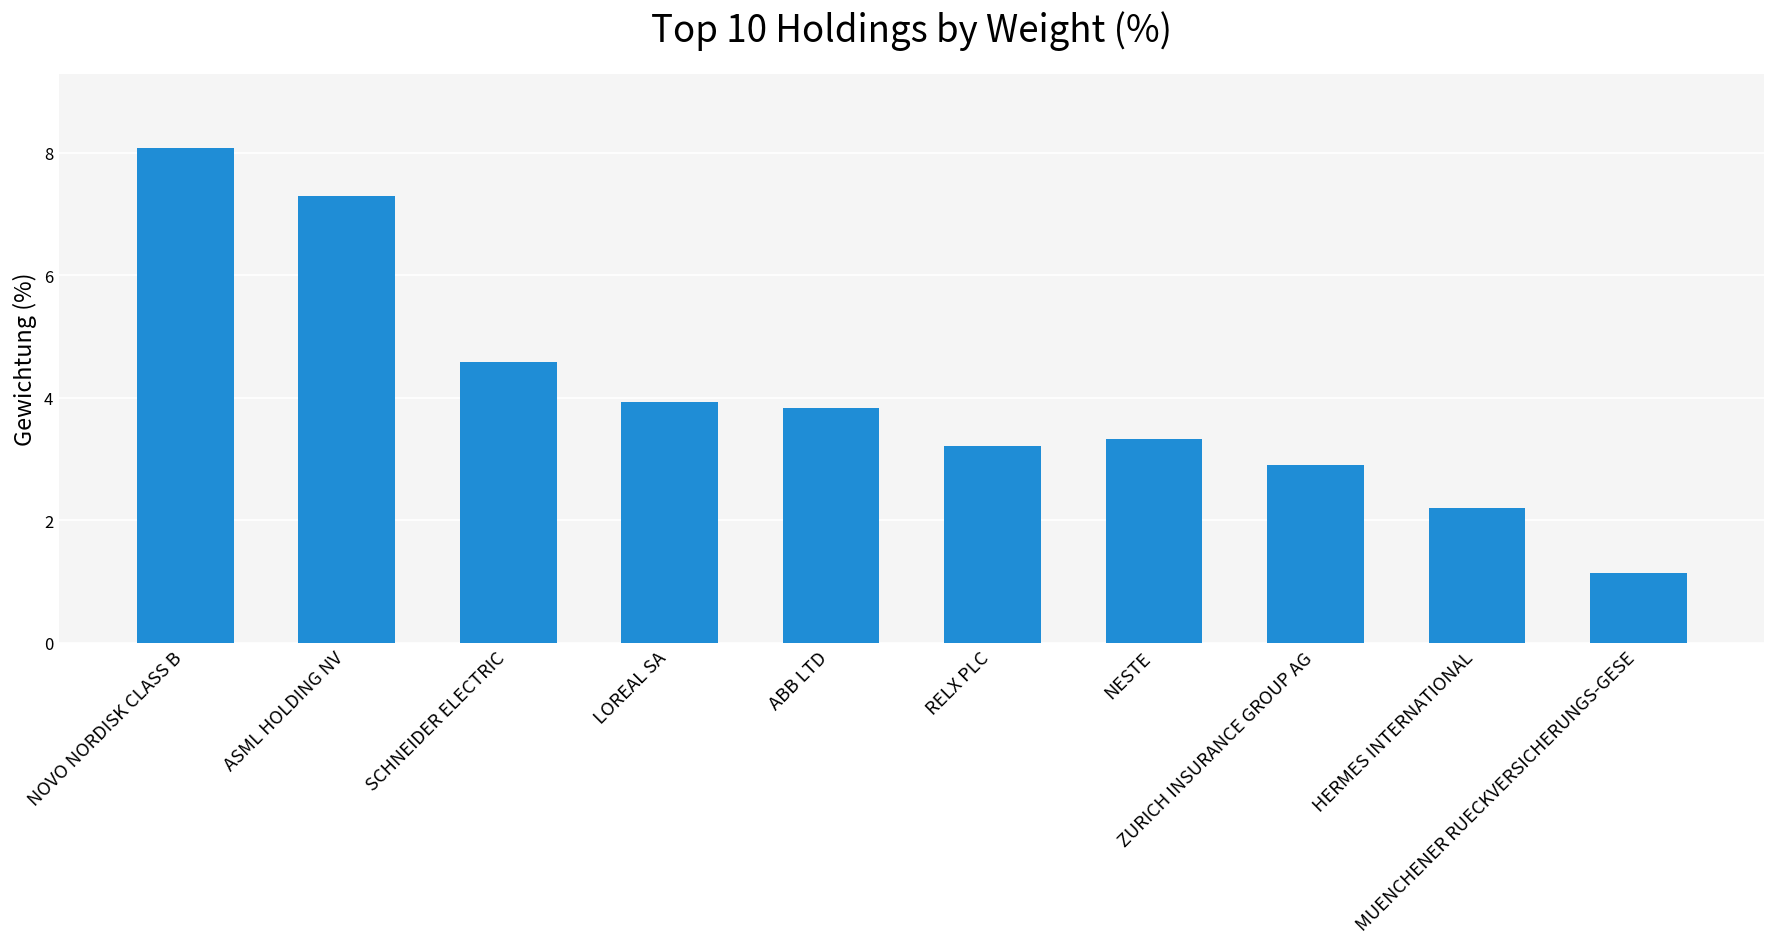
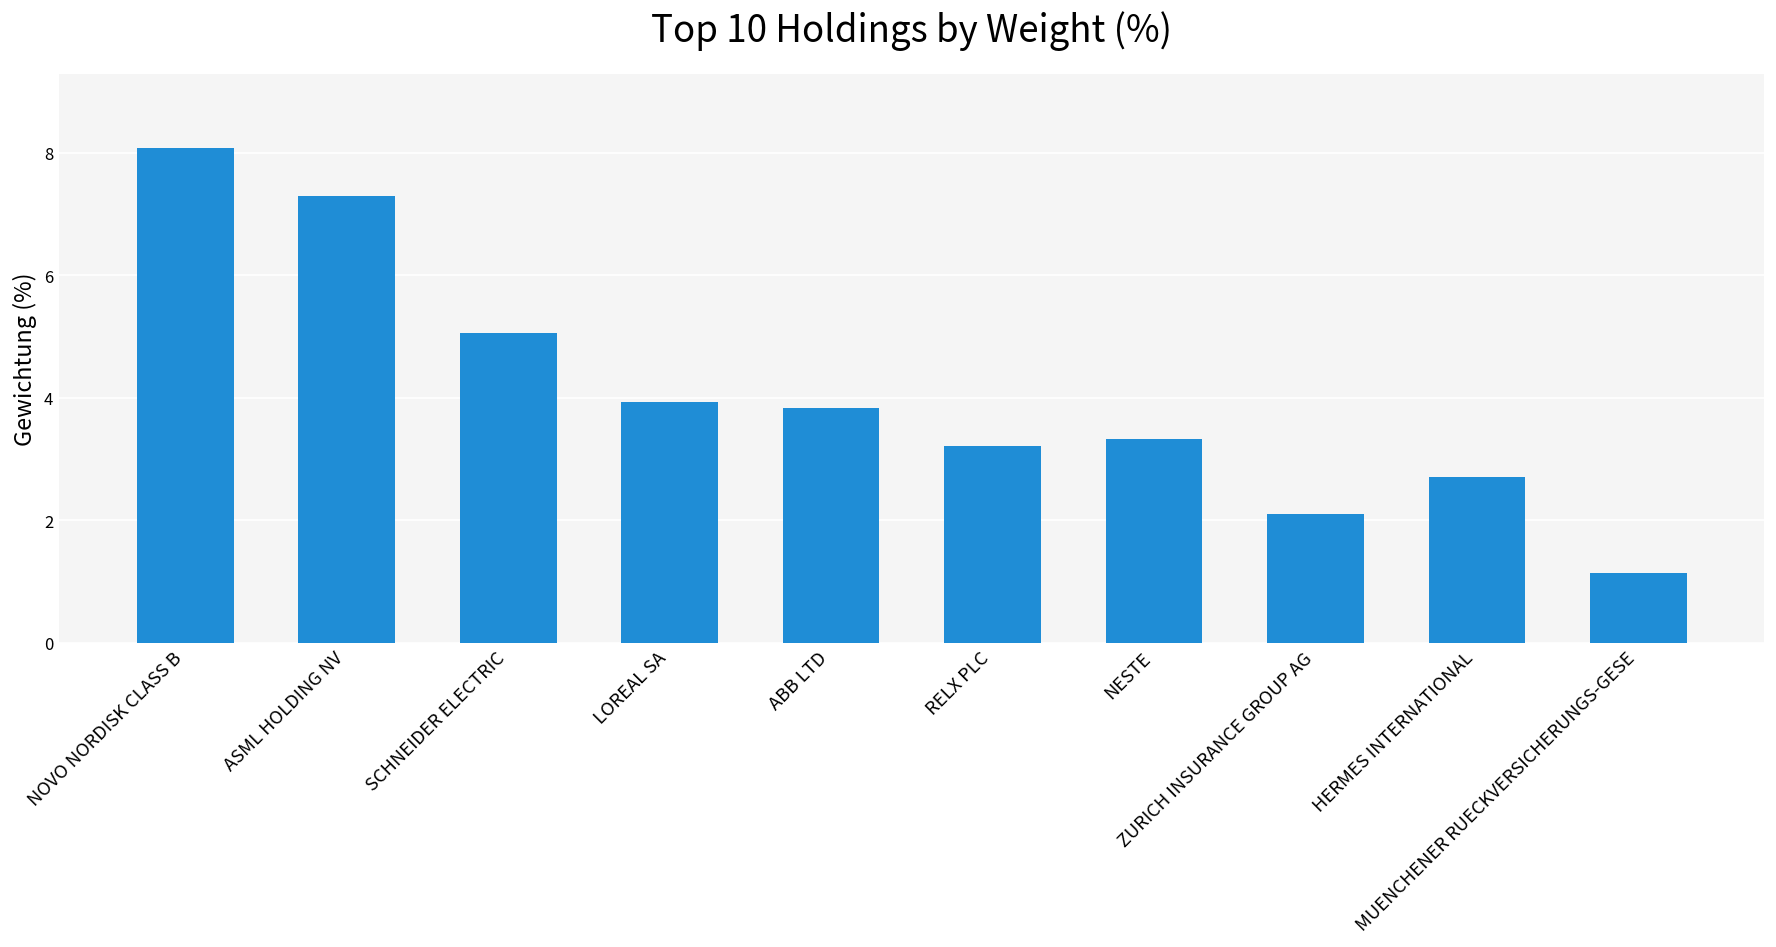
SCHNEIDER ELECTRIC: 4.6 -> 5.1
ZURICH INSURANCE GROUP AG: 2.9 -> 2.1
HERMES INTERNATIONAL: 2.2 -> 2.7
